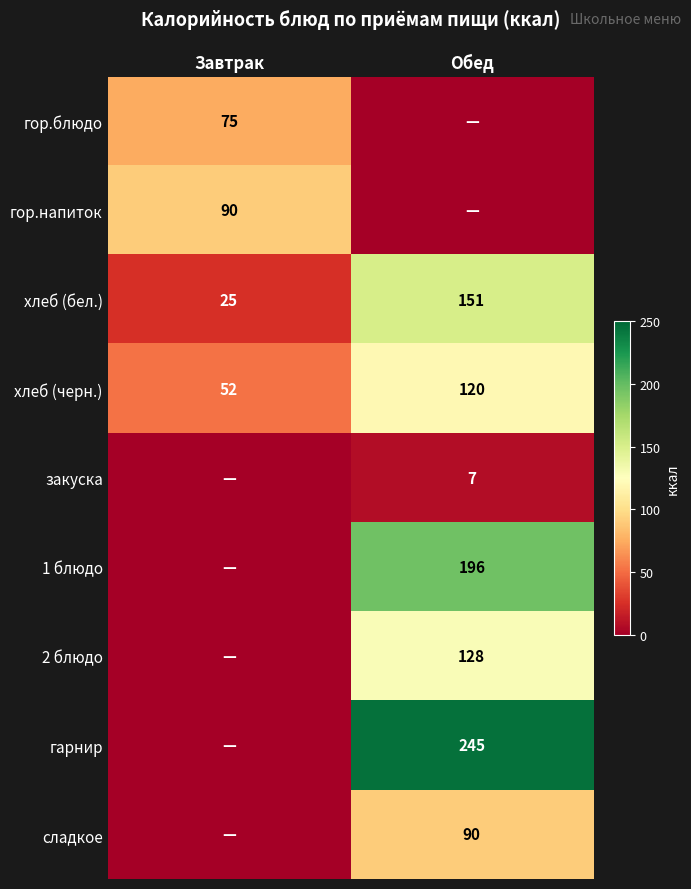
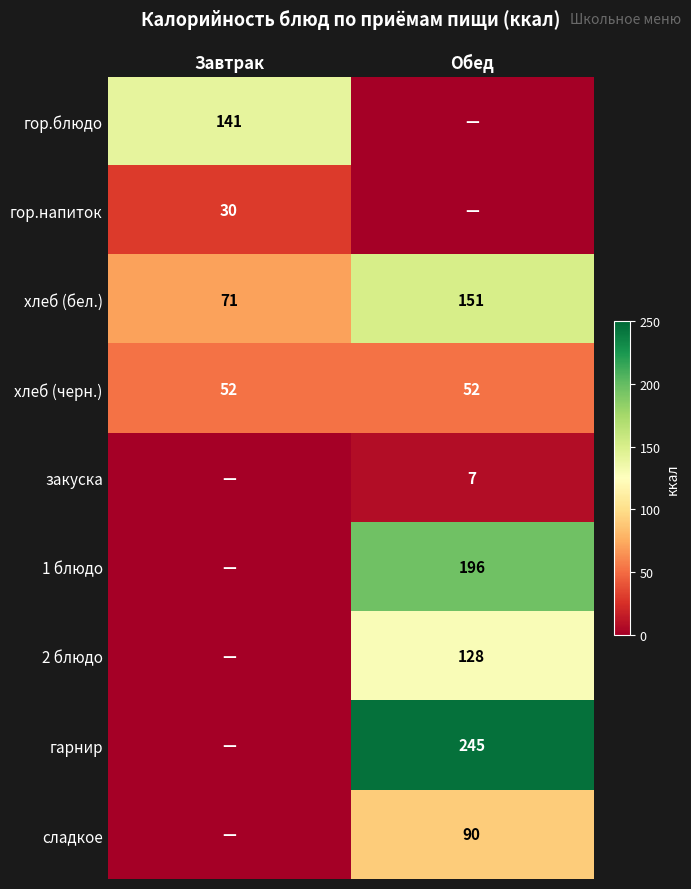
гор.блюдо, Завтрак: 75 -> 141
гор.напиток, Завтрак: 90 -> 30
хлеб (бел.), Завтрак: 25 -> 71
хлеб (черн.), Обед: 120 -> 52
